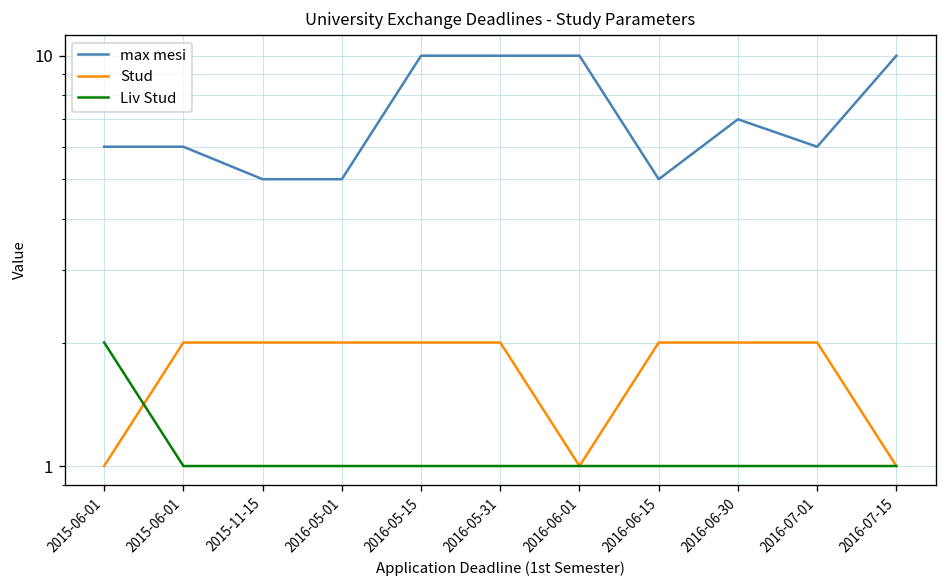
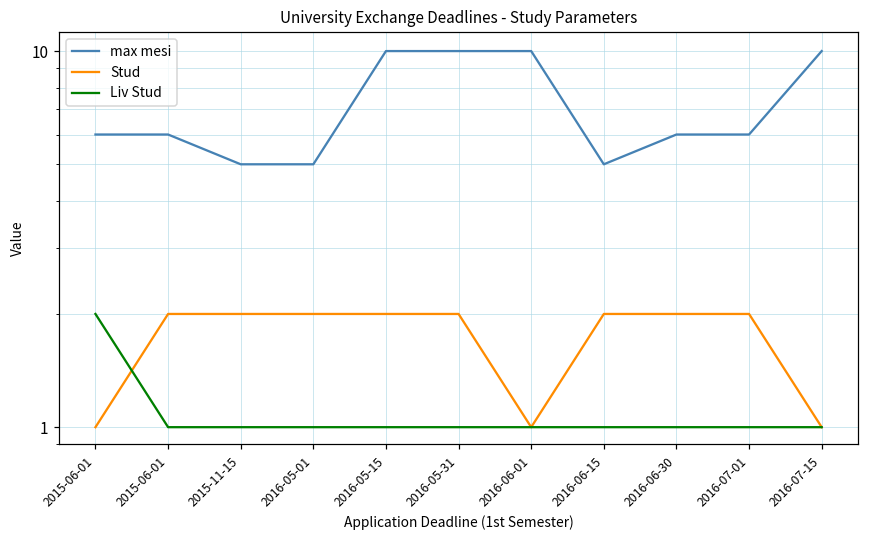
max mesi, 2016-06-30: 7 -> 6
